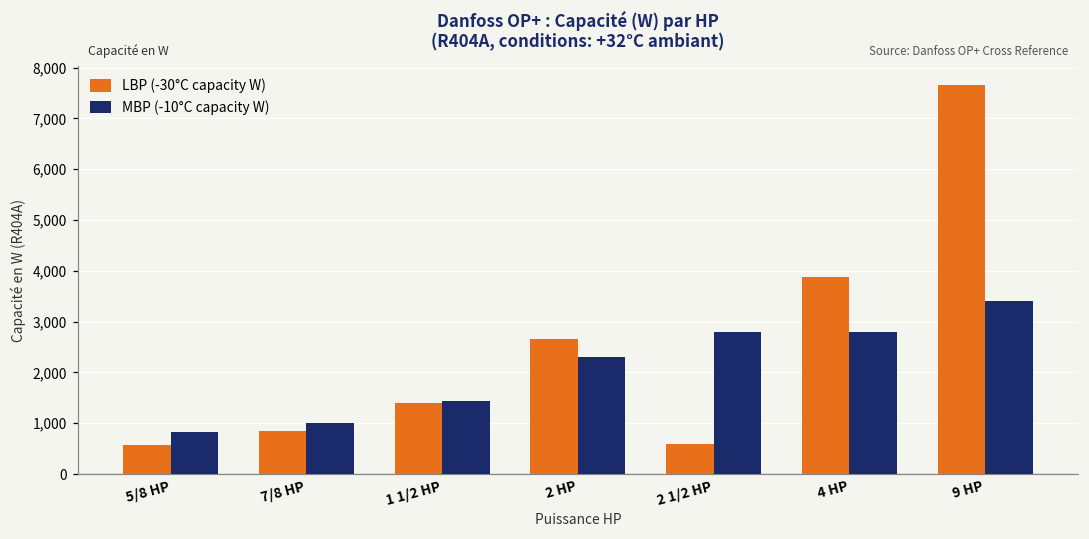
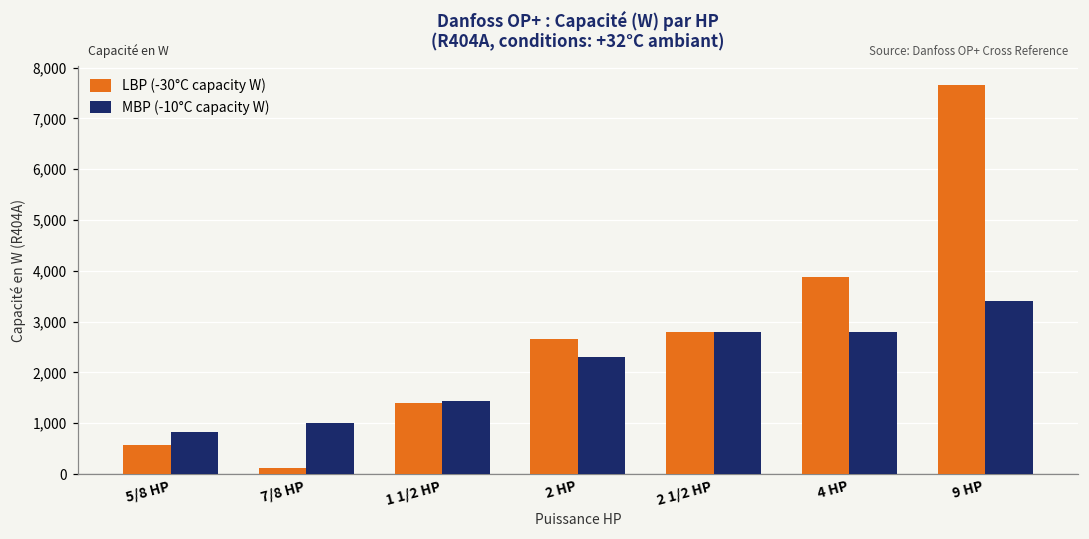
LBP (-30°C capacity W), 7/8 HP: 900 -> 100
LBP (-30°C capacity W), 2 1/2 HP: 600 -> 2,800
